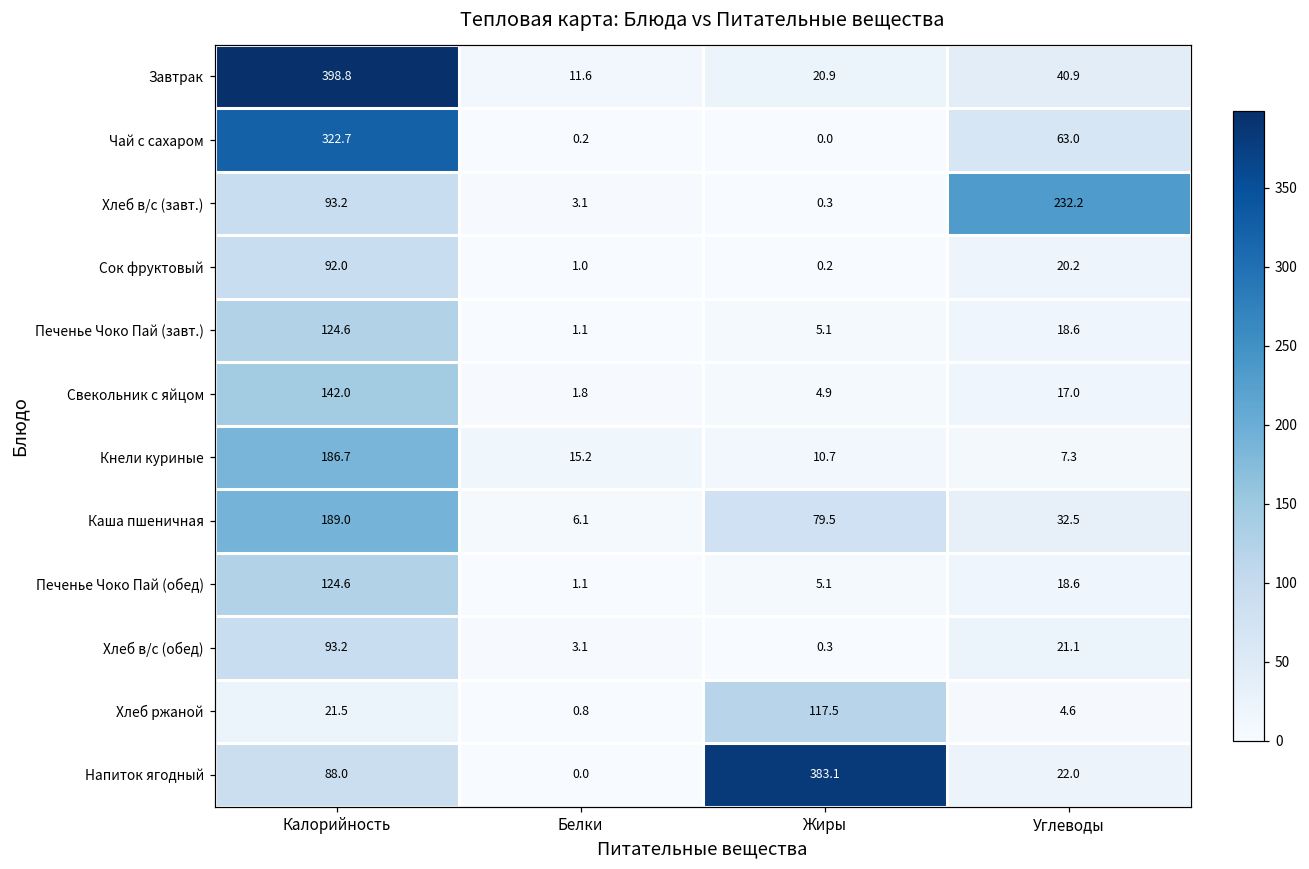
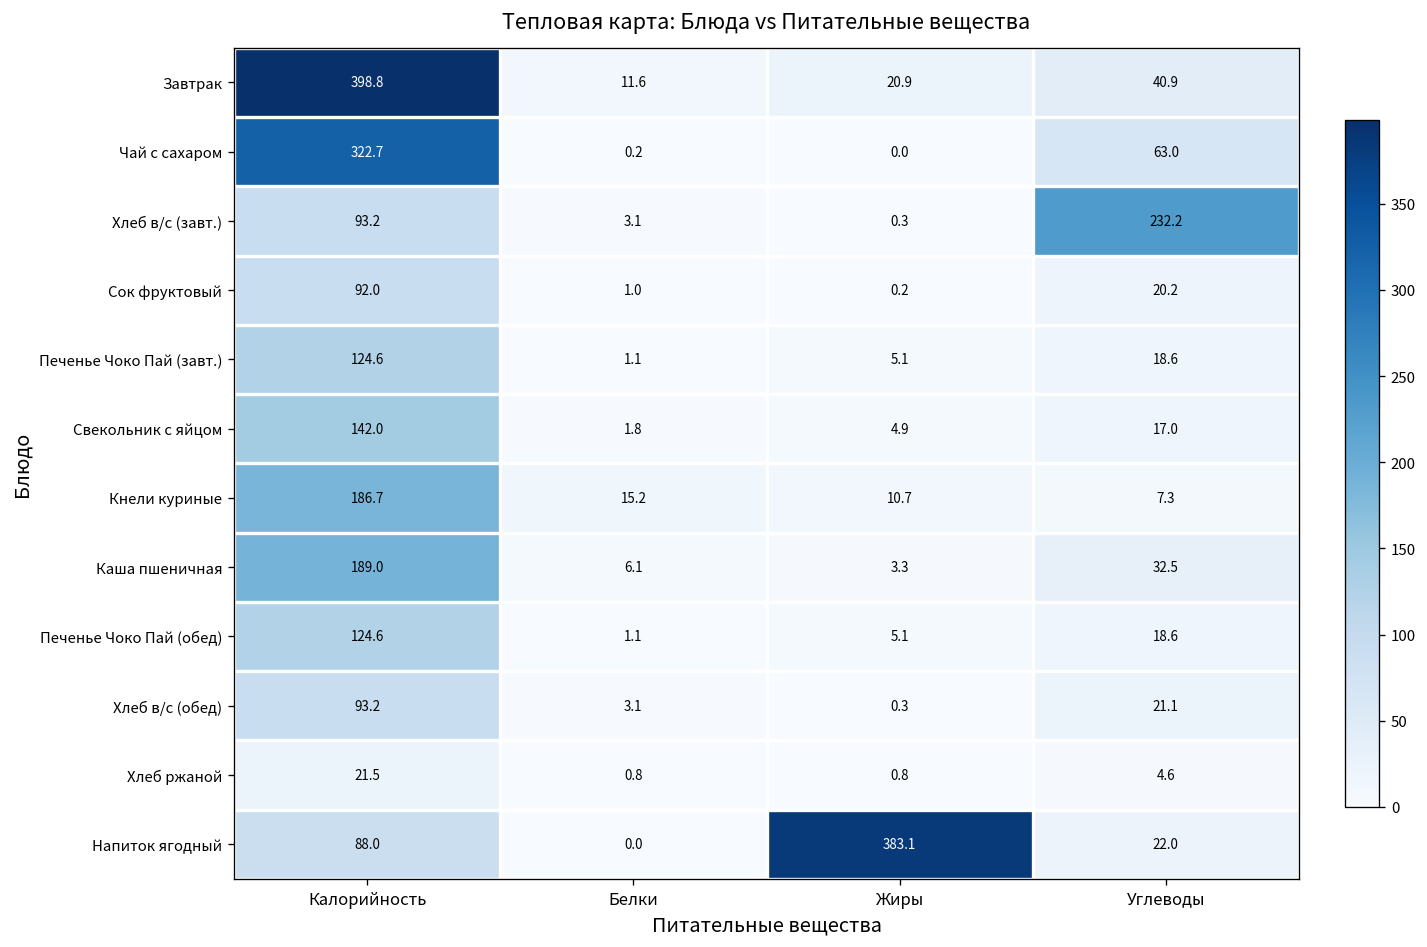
Каша пшеничная, Жиры: 79.5 -> 3.3
Хлеб ржаной, Жиры: 117.5 -> 0.8
